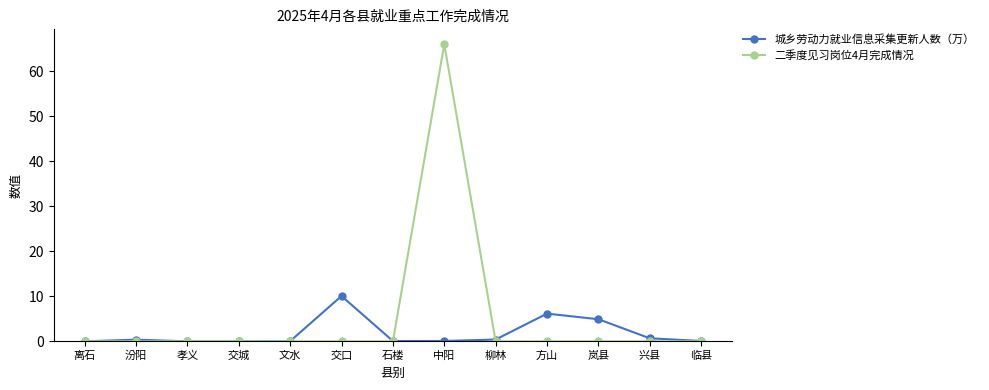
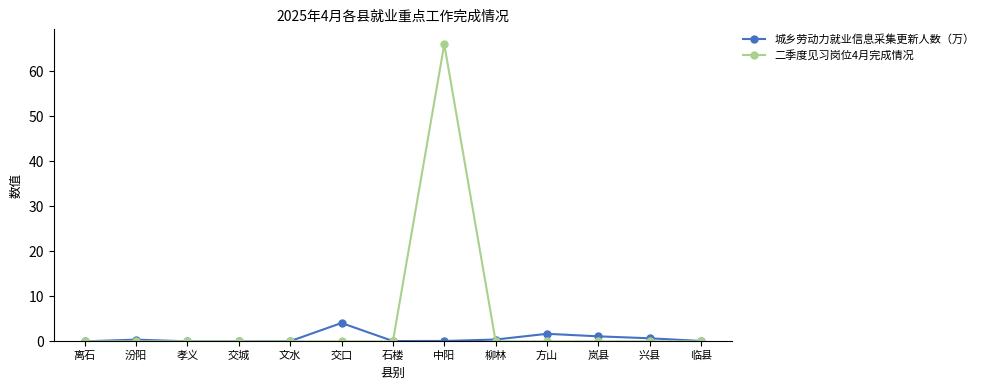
城乡劳动力就业信息采集更新人数（万）, 交口: 10 -> 4
城乡劳动力就业信息采集更新人数（万）, 方山: 6 -> 2
城乡劳动力就业信息采集更新人数（万）, 岚县: 5 -> 1
